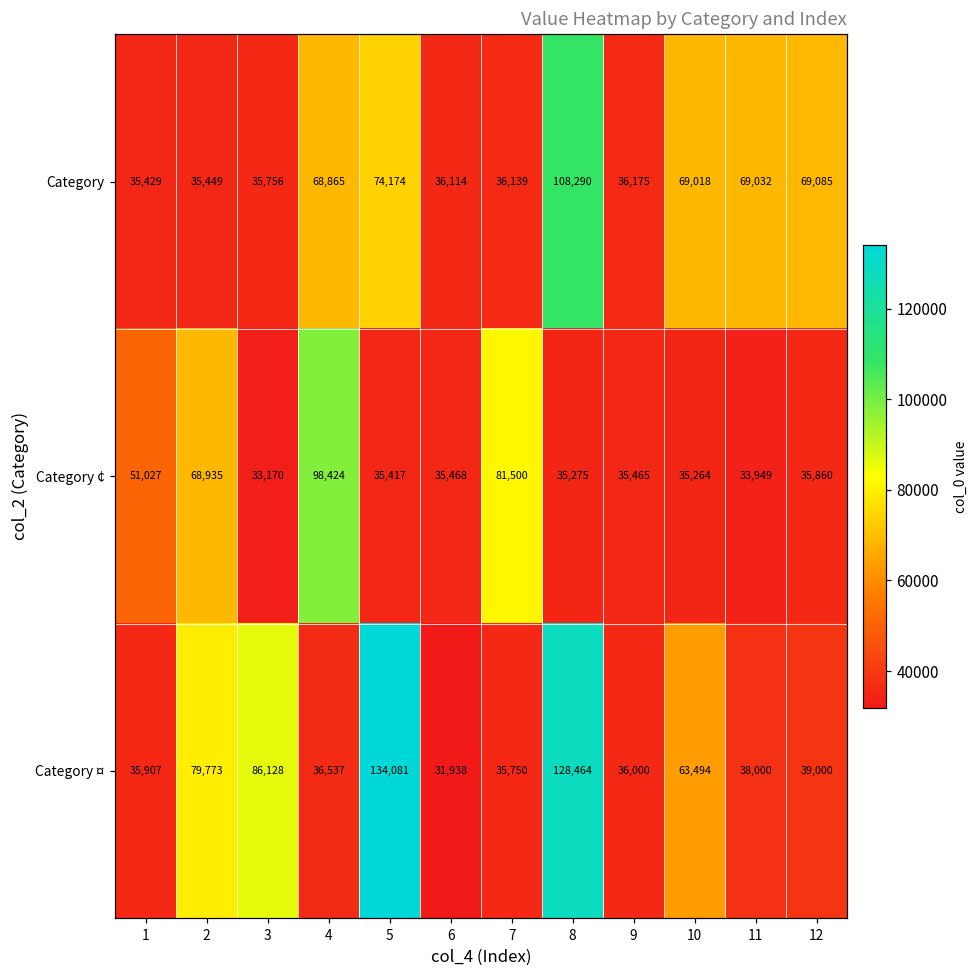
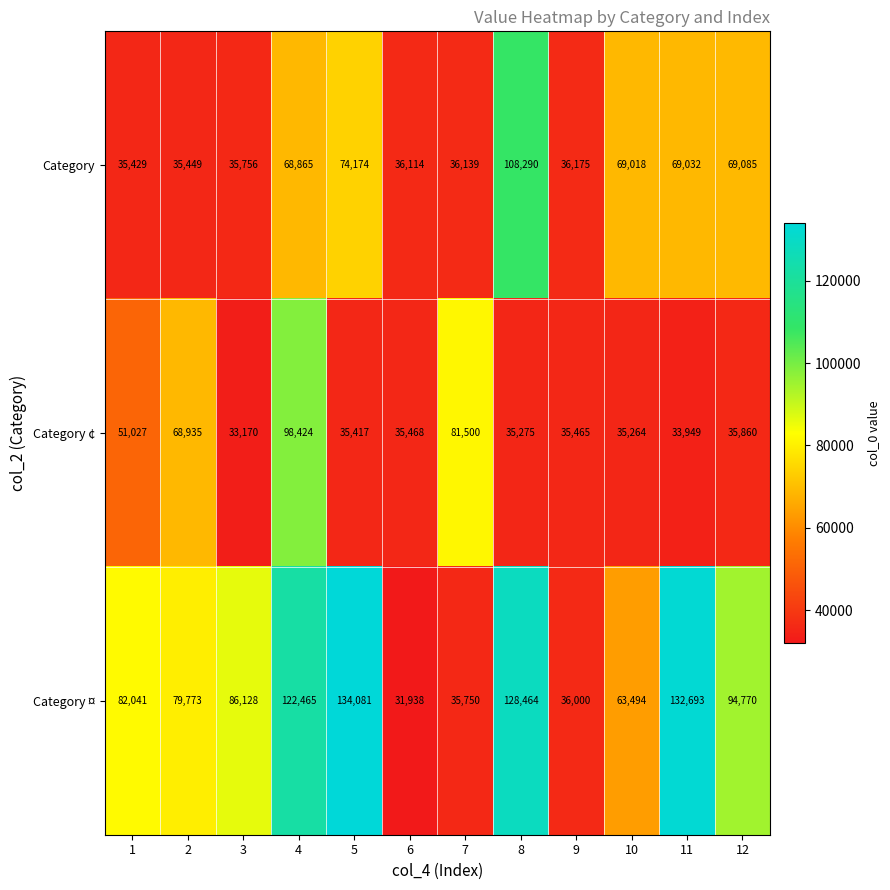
Category ¤, 1: 35,907 -> 82,041
Category ¤, 4: 36,537 -> 122,465
Category ¤, 11: 38,000 -> 132,693
Category ¤, 12: 39,000 -> 94,770
